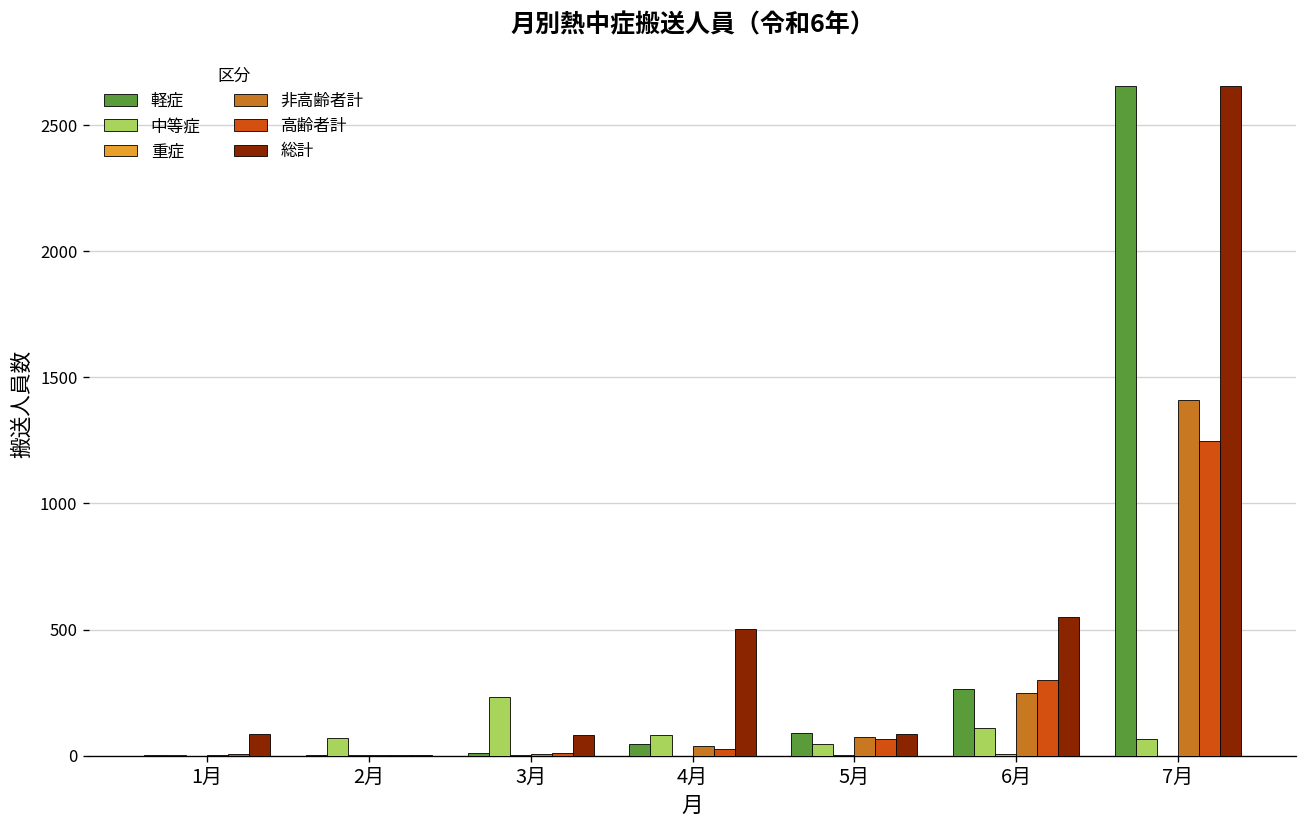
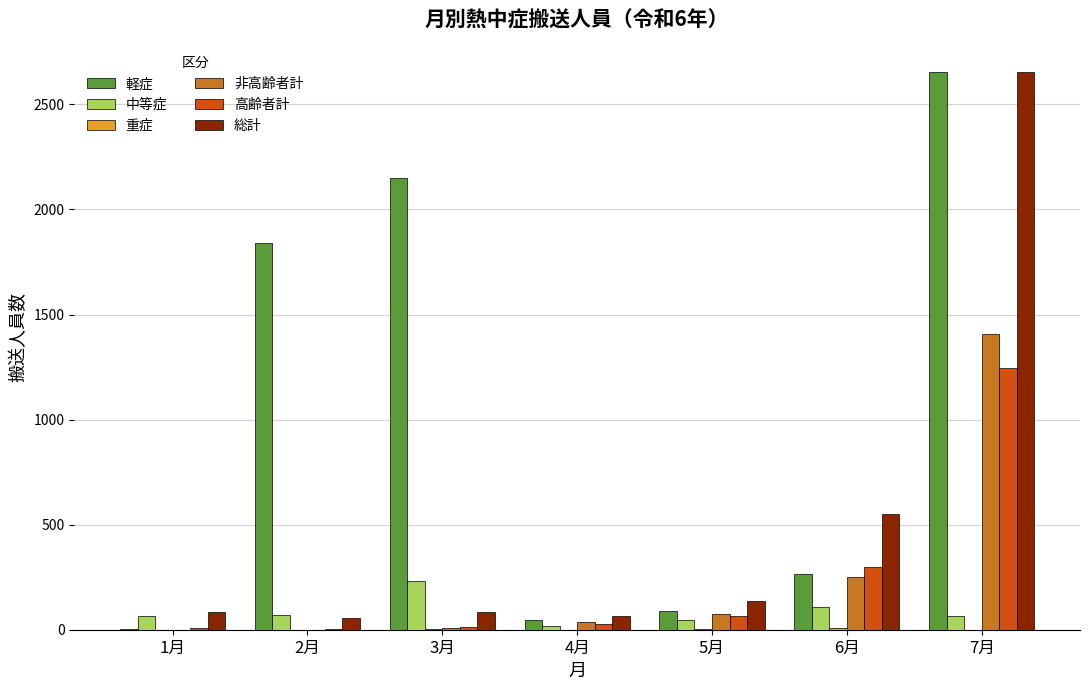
中等症, 1月: 0 -> 70
軽症, 2月: 0 -> 1840
総計, 2月: 0 -> 60
軽症, 3月: 10 -> 2150
中等症, 4月: 80 -> 20
総計, 4月: 500 -> 60
総計, 5月: 90 -> 140
